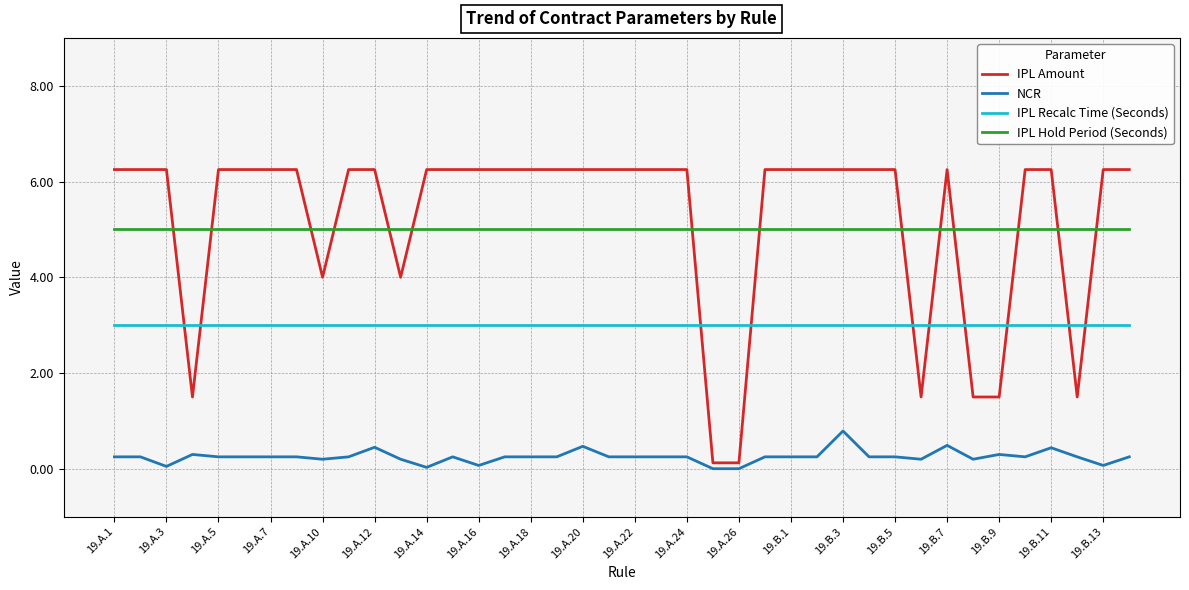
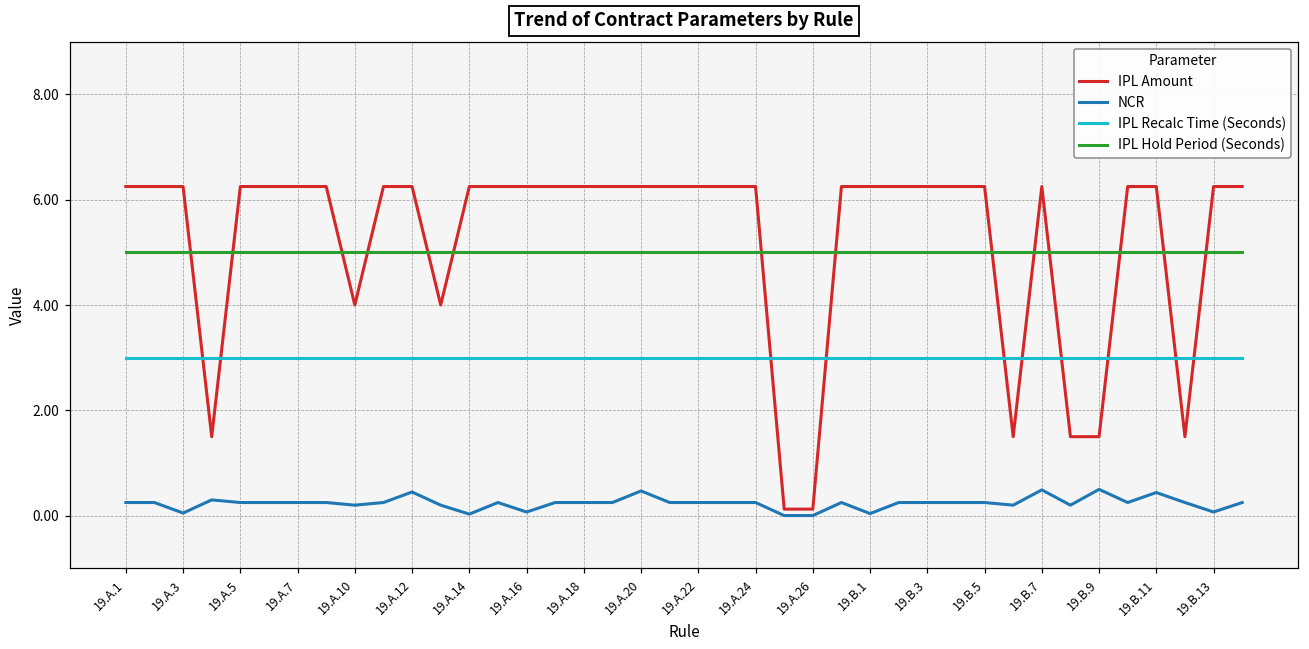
NCR, 19.B.1: 0.3 -> 0.0
NCR, 19.B.3: 0.8 -> 0.3
NCR, 19.B.9: 0.3 -> 0.5
